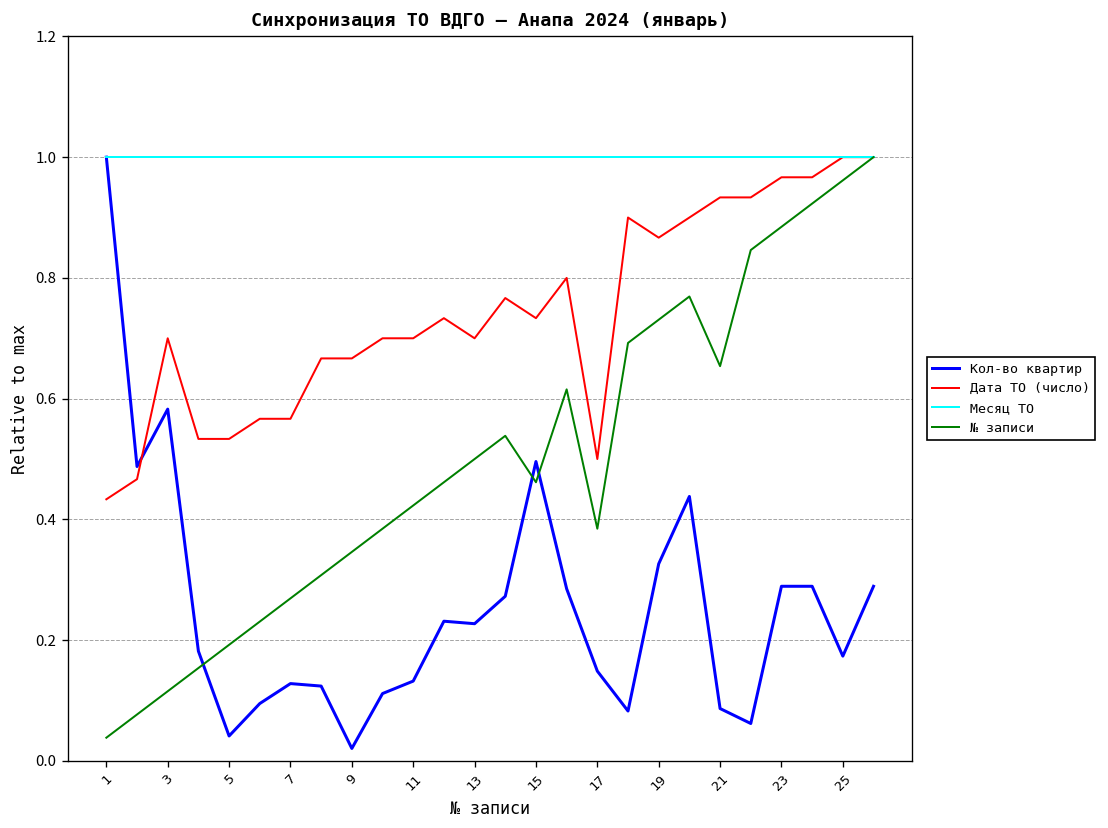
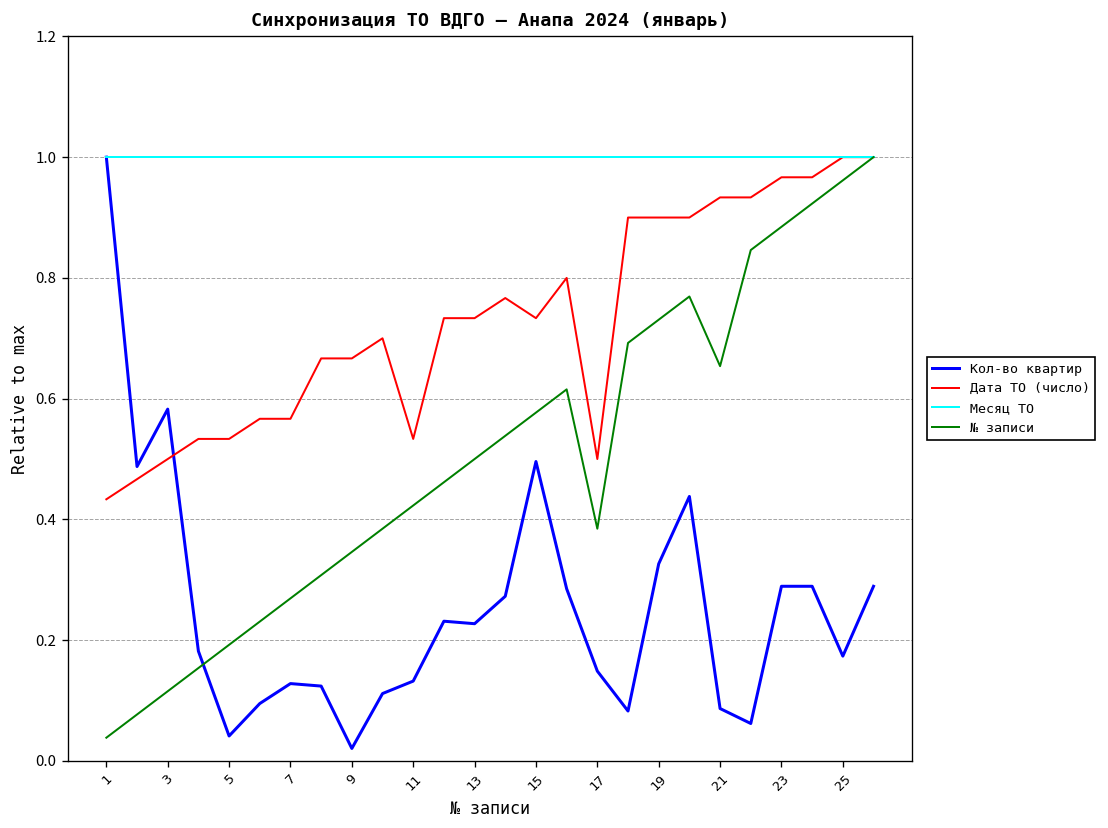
Дата ТО (число), 3: 0.70 -> 0.50
Дата ТО (число), 11: 0.70 -> 0.53
Дата ТО (число), 13: 0.70 -> 0.73
№ записи, 15: 0.46 -> 0.58
Дата ТО (число), 19: 0.87 -> 0.90
